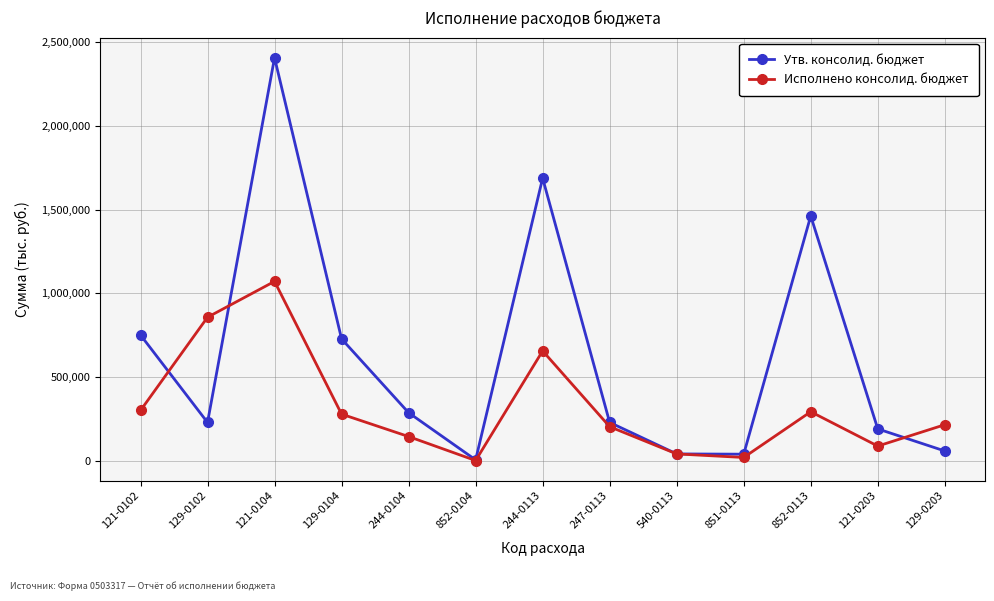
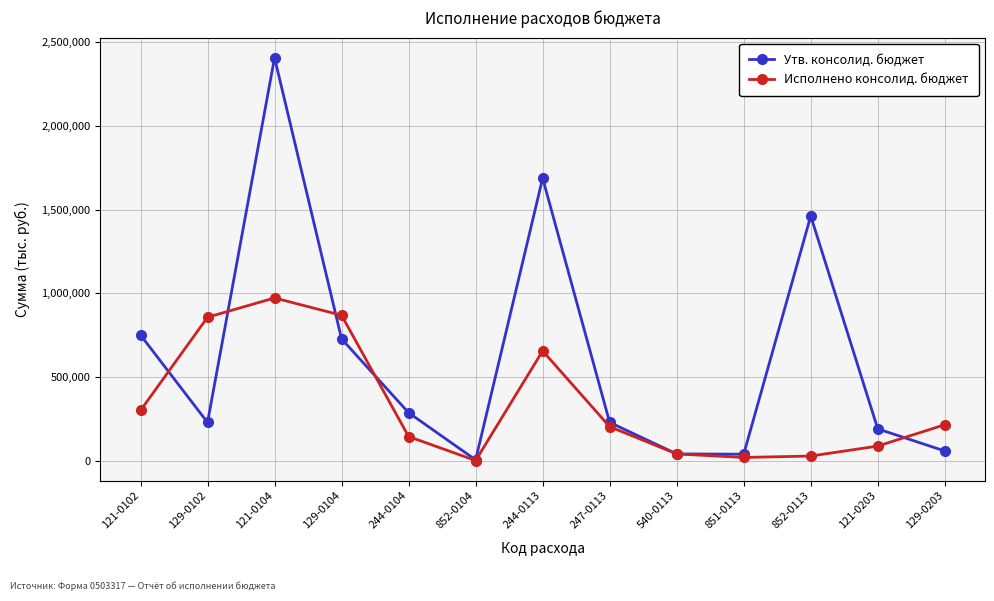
Исполнено консолид. бюджет, 121-0104: 1,070,000 -> 970,000
Исполнено консолид. бюджет, 129-0104: 280,000 -> 870,000
Исполнено консолид. бюджет, 852-0113: 290,000 -> 30,000
